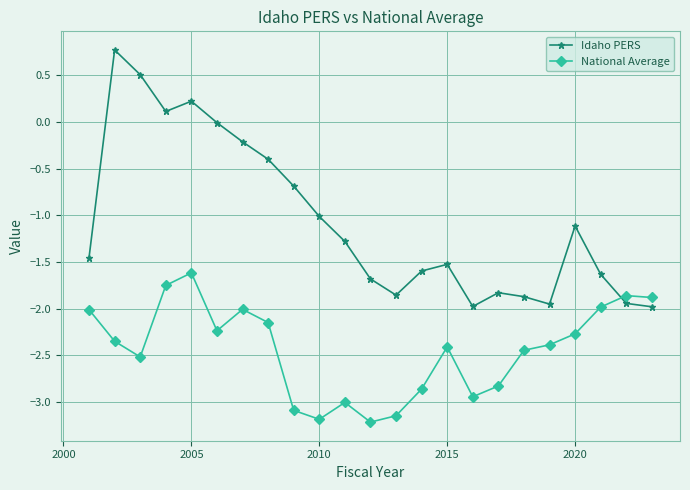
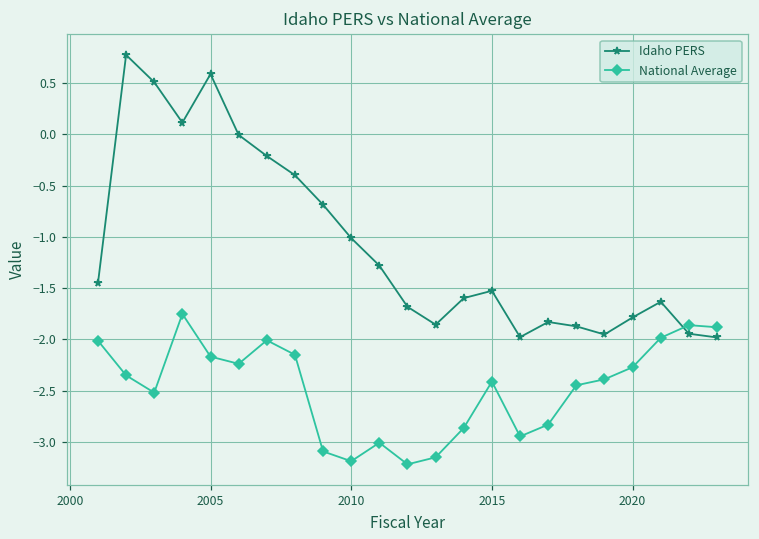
Idaho PERS, 2005: 0.2 -> 0.6
National Average, 2005: -1.6 -> -2.2
Idaho PERS, 2020: -1.1 -> -1.8
